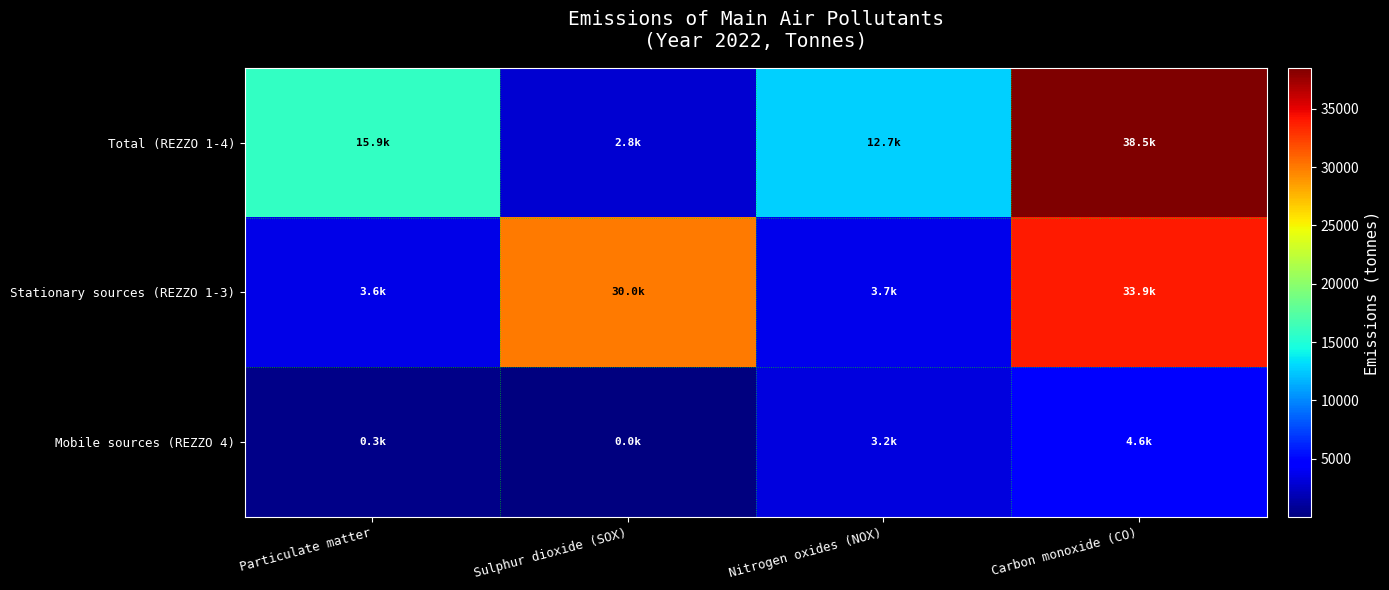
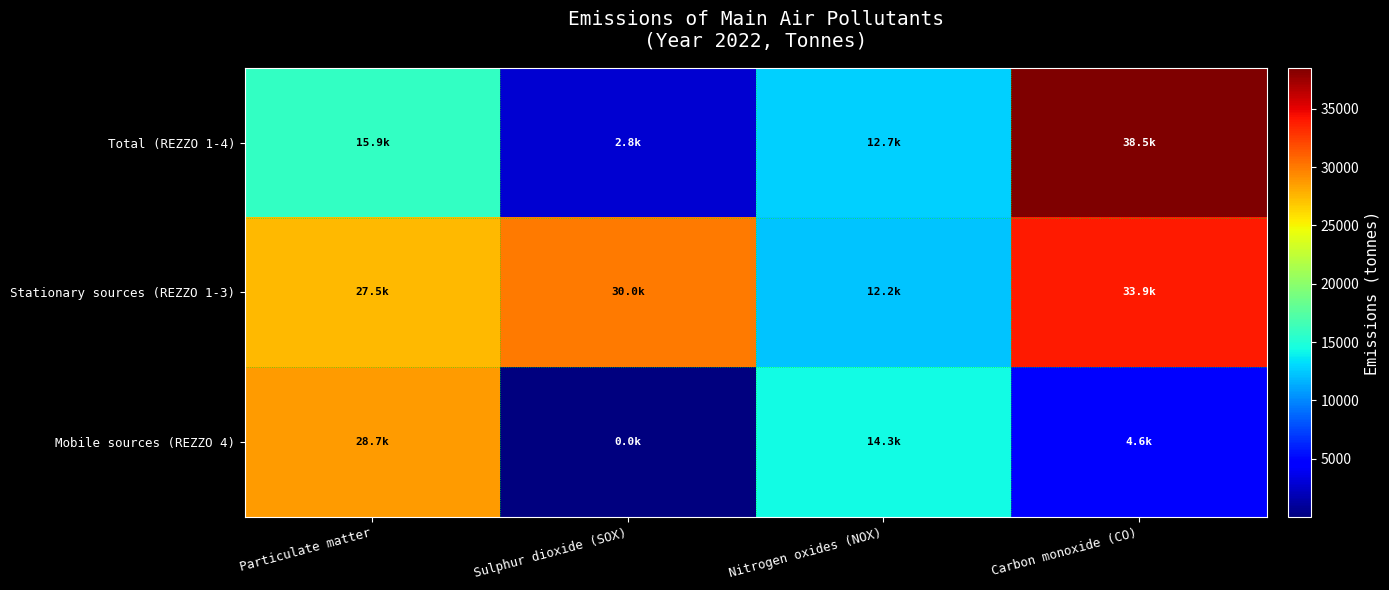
Stationary sources (REZZO 1-3), Particulate matter: 3.6k -> 27.5k
Stationary sources (REZZO 1-3), Nitrogen oxides (NOX): 3.7k -> 12.2k
Mobile sources (REZZO 4), Particulate matter: 0.3k -> 28.7k
Mobile sources (REZZO 4), Nitrogen oxides (NOX): 3.2k -> 14.3k
